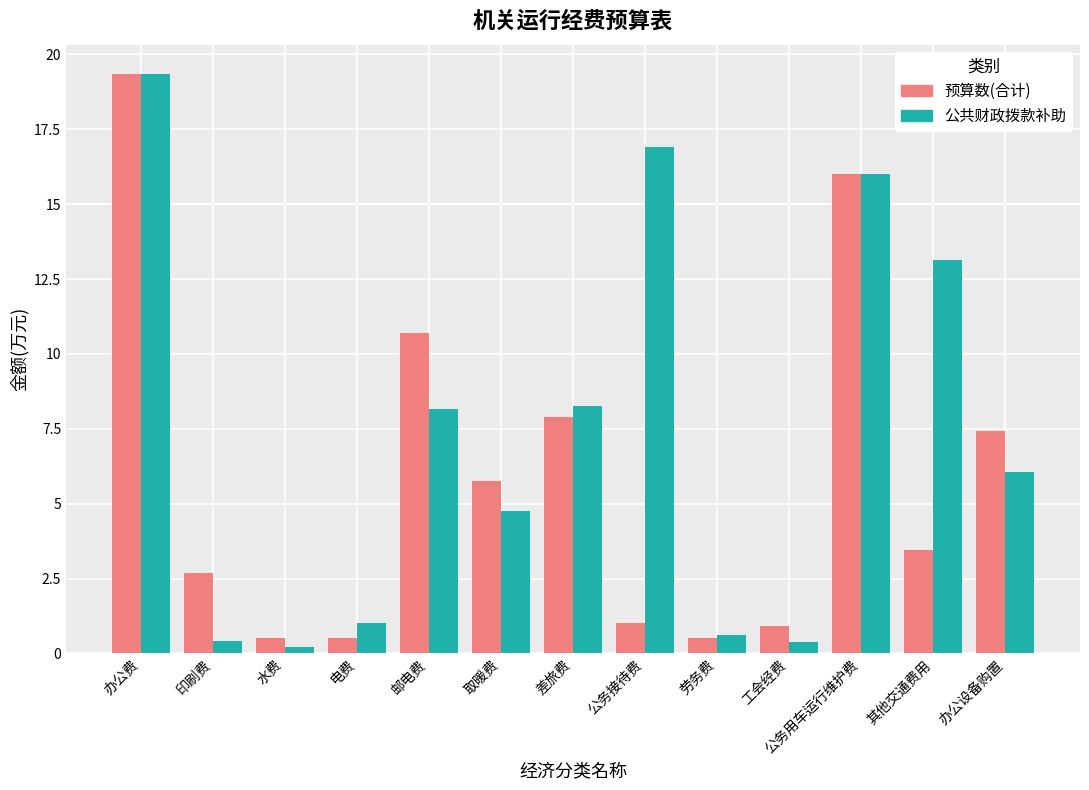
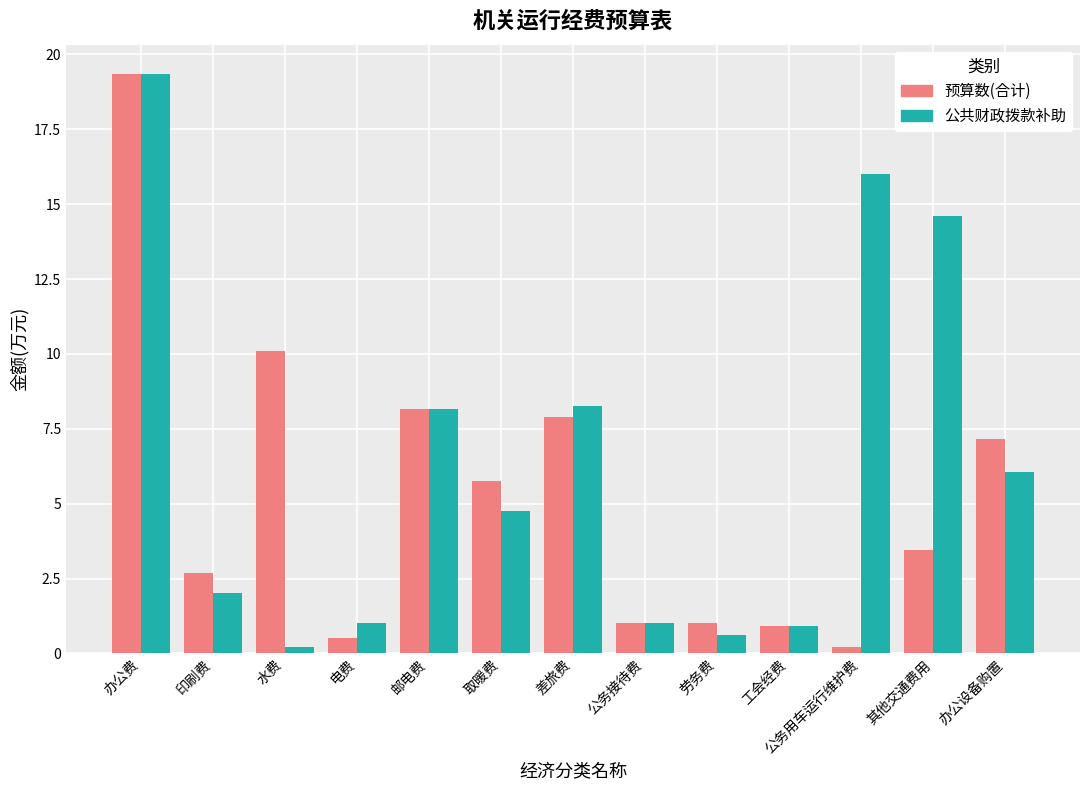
公共财政拨款补助, 印刷费: 0.4 -> 2.0
预算数(合计), 水费: 0.5 -> 10.1
预算数(合计), 邮电费: 10.7 -> 8.2
公共财政拨款补助, 公务接待费: 16.9 -> 1.0
预算数(合计), 劳务费: 0.5 -> 1.0
公共财政拨款补助, 工会经费: 0.4 -> 0.9
预算数(合计), 公务用车运行维护费: 16.0 -> 0.2
公共财政拨款补助, 其他交通费用: 13.1 -> 14.6
预算数(合计), 办公设备购置: 7.4 -> 7.2
